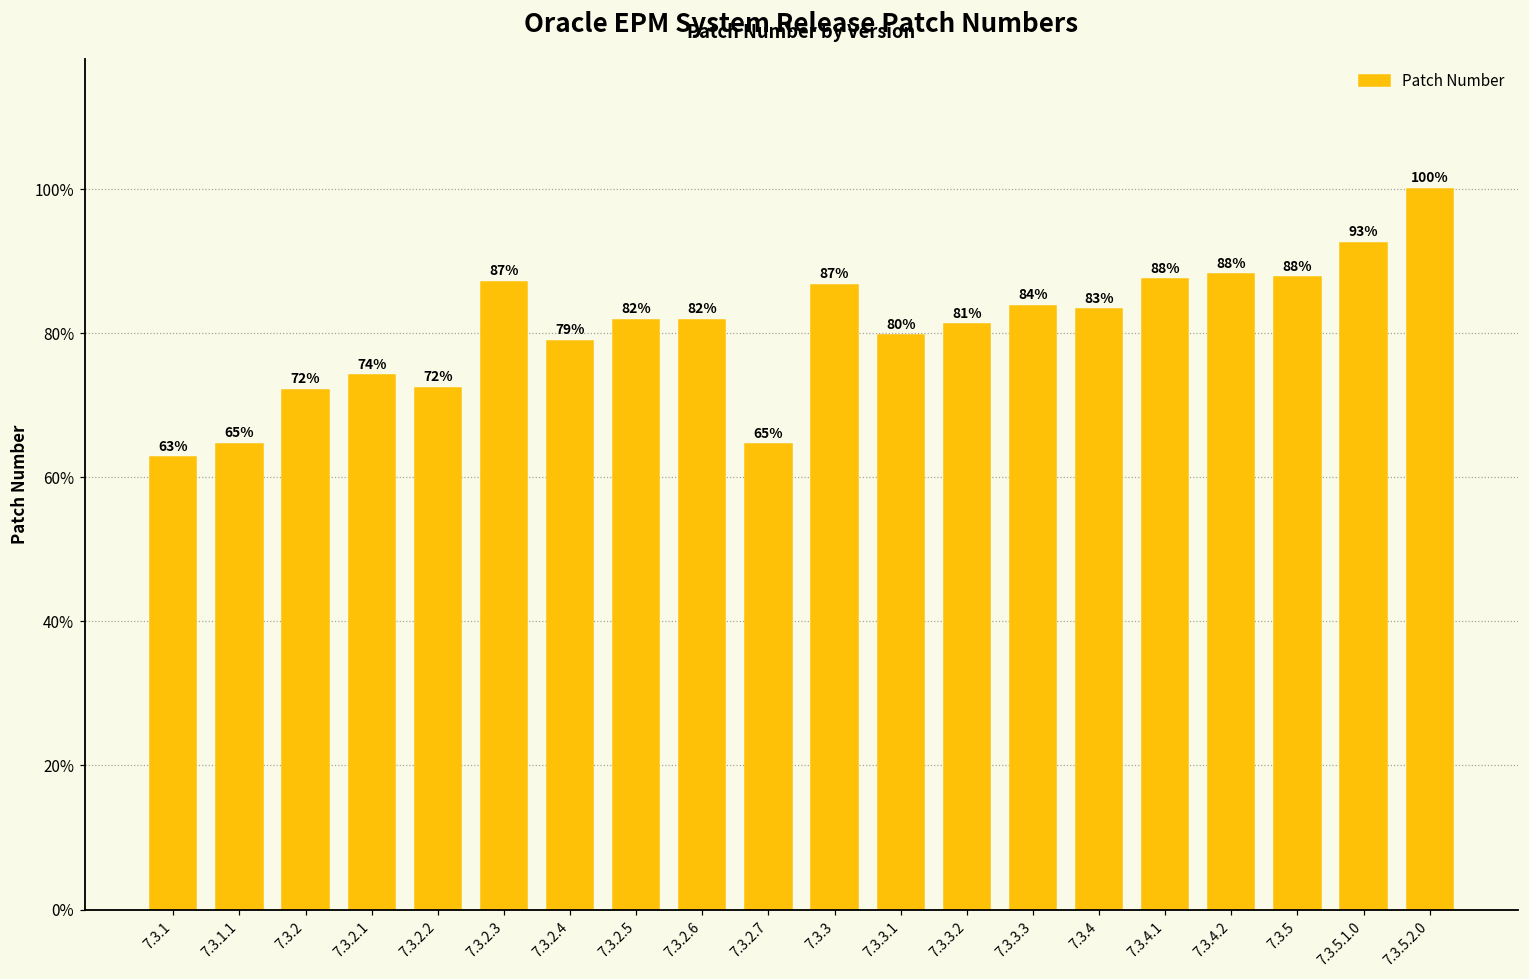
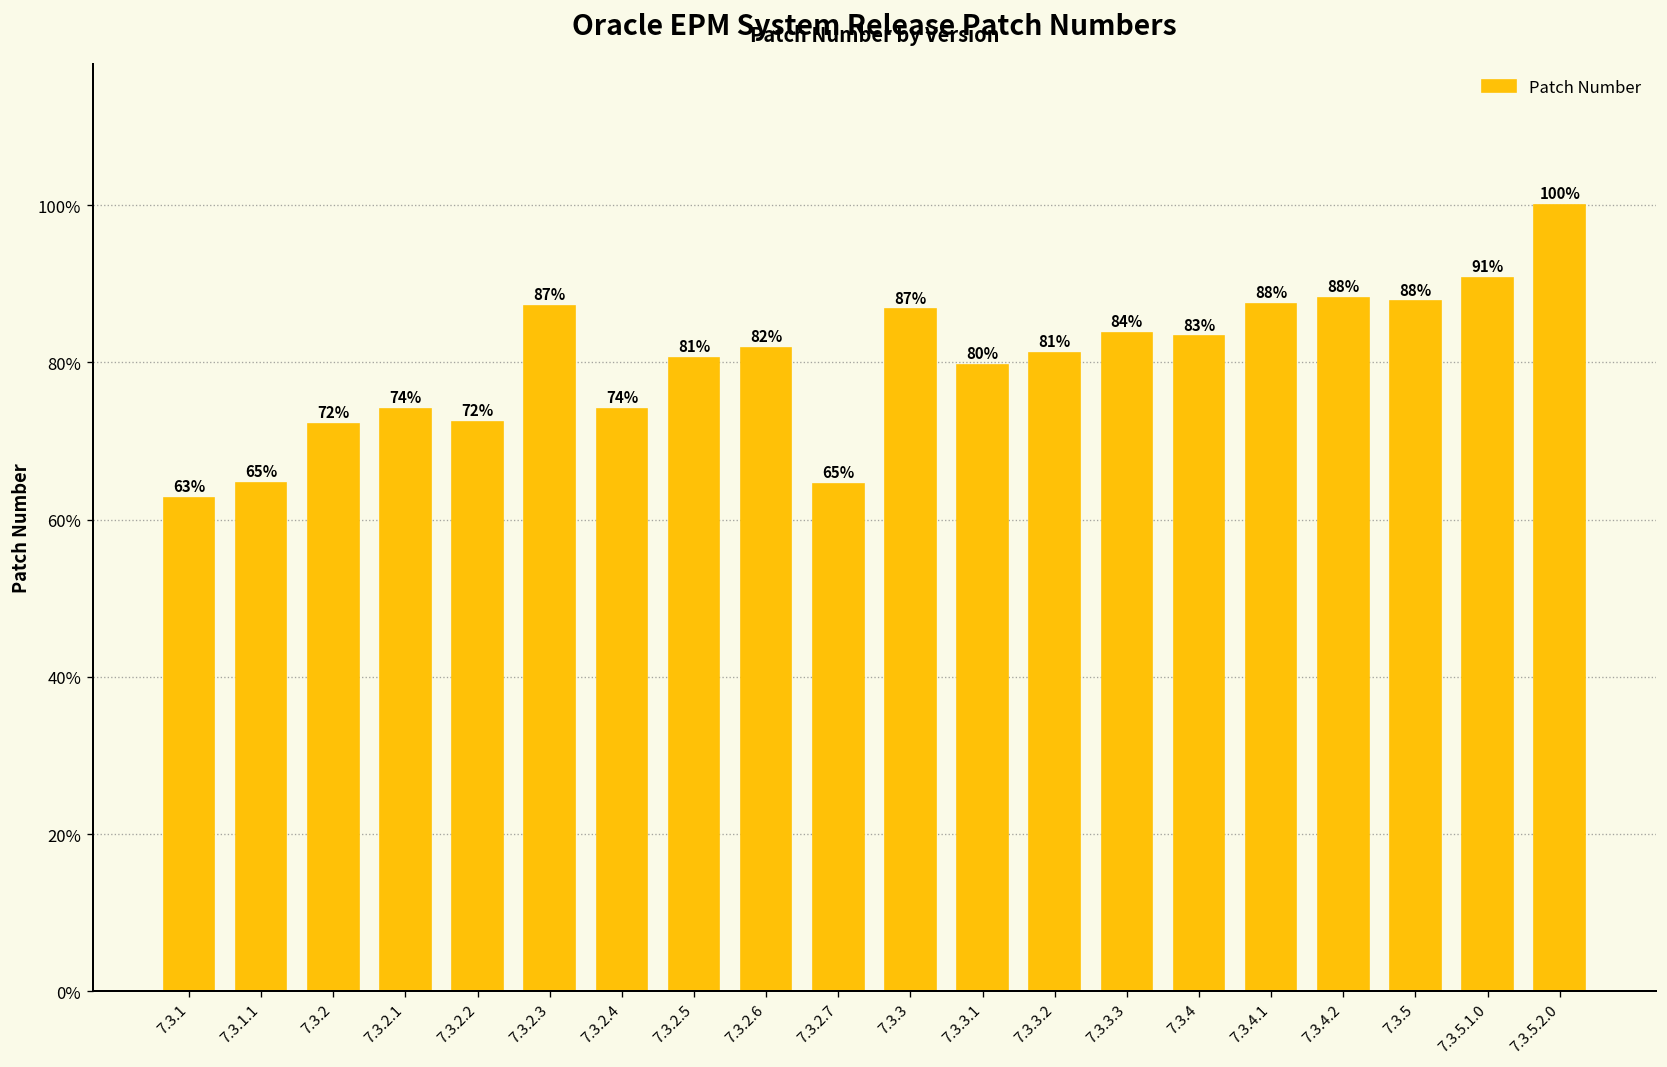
7.3.2.4: 79% -> 74%
7.3.2.5: 82% -> 81%
7.3.5.1.0: 93% -> 91%
